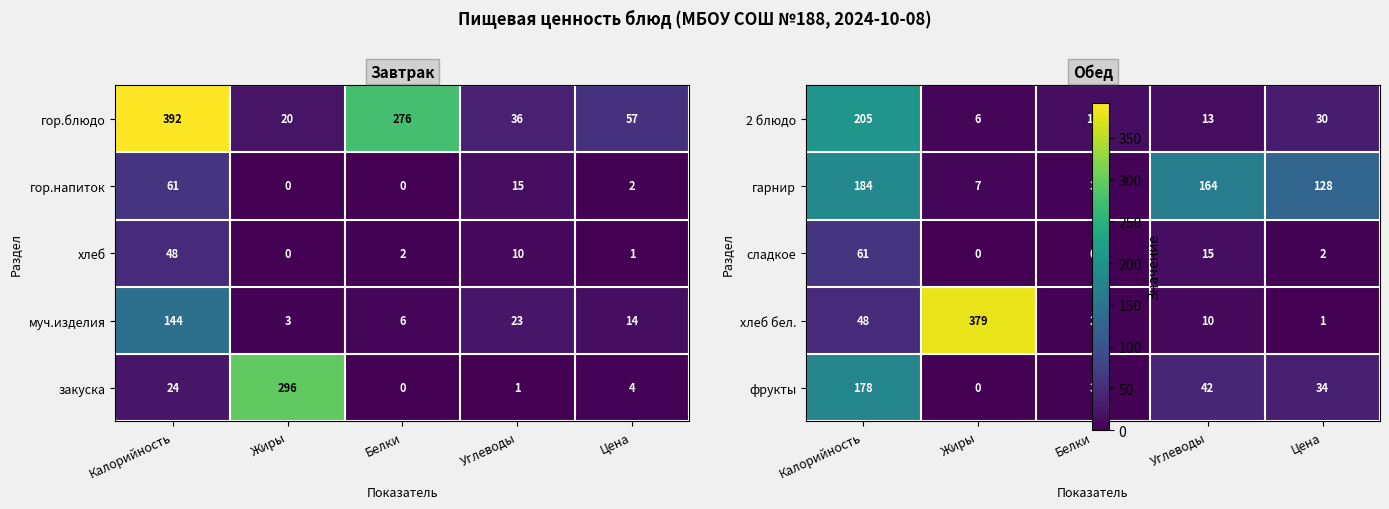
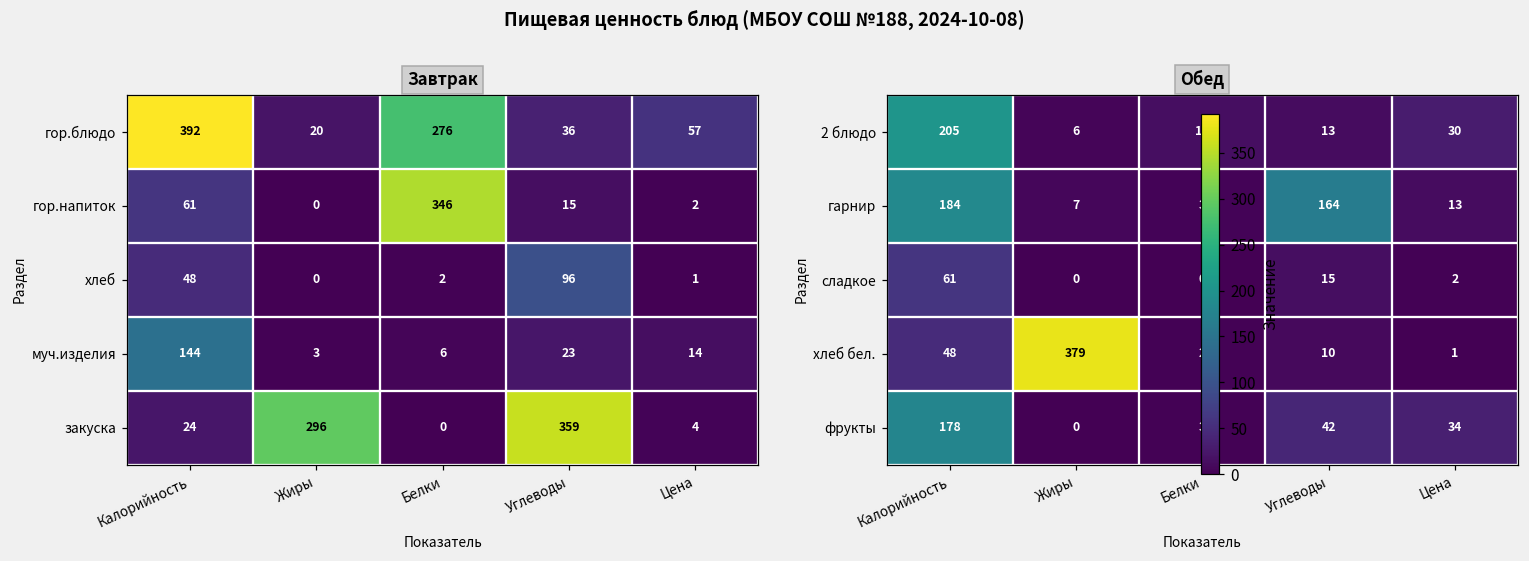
Завтрак, гор.напиток, Белки: 0 -> 346
Завтрак, хлеб, Углеводы: 10 -> 96
Завтрак, закуска, Углеводы: 1 -> 359
Обед, гарнир, Цена: 128 -> 13
